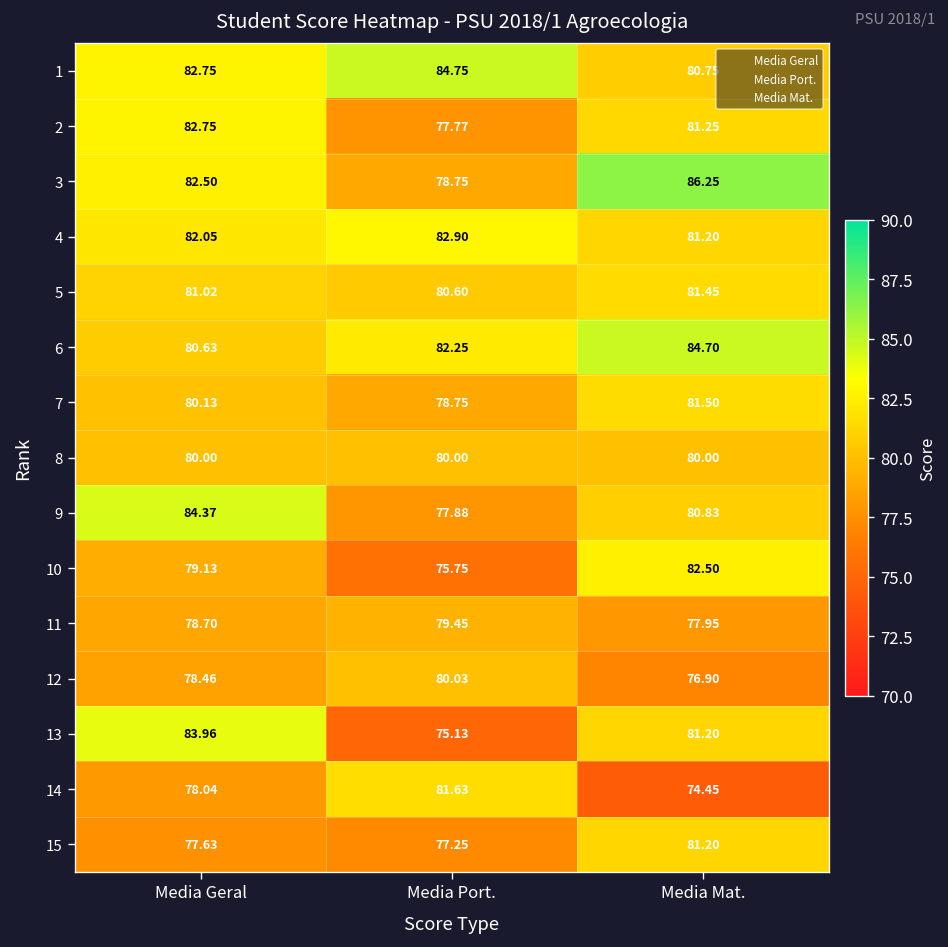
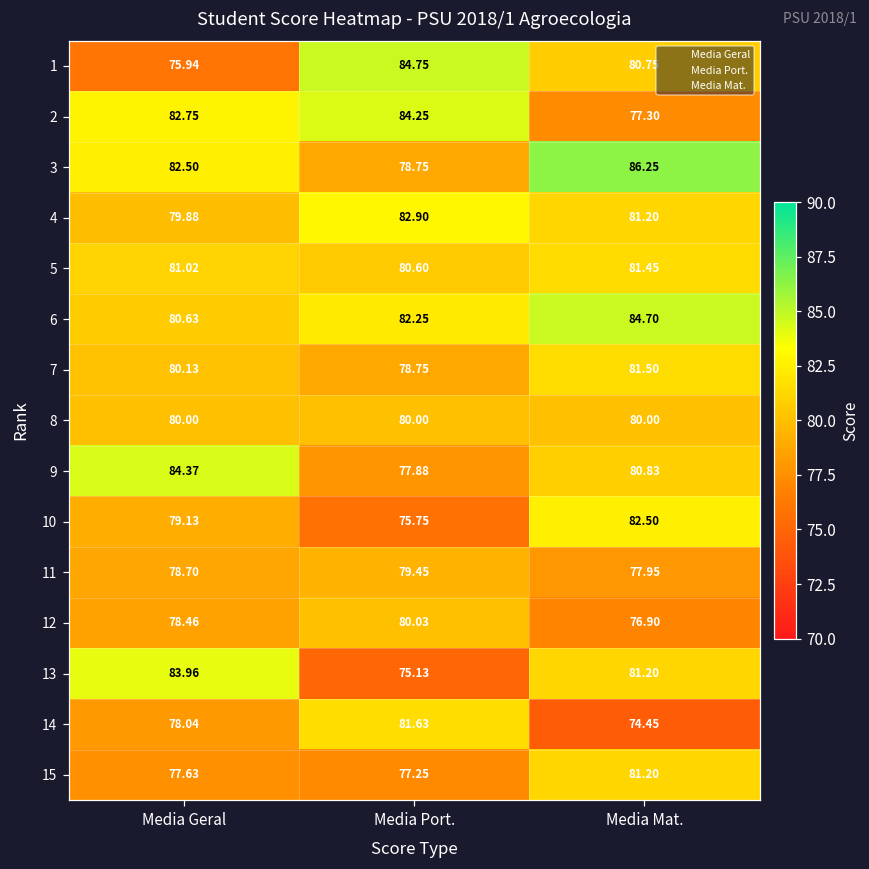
1, Media Geral: 82.75 -> 75.94
2, Media Port.: 77.77 -> 84.25
2, Media Mat.: 81.25 -> 77.30
4, Media Geral: 82.05 -> 79.88
